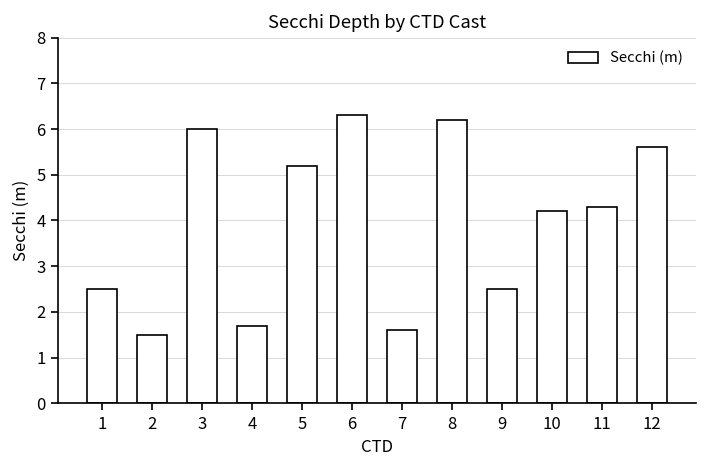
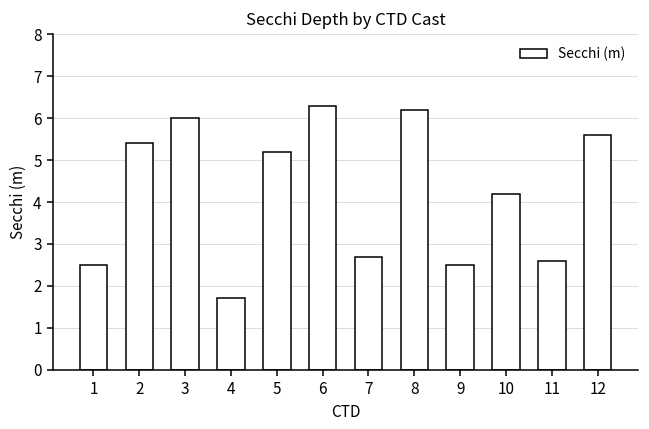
2: 1.5 -> 5.4
7: 1.6 -> 2.7
11: 4.3 -> 2.6
